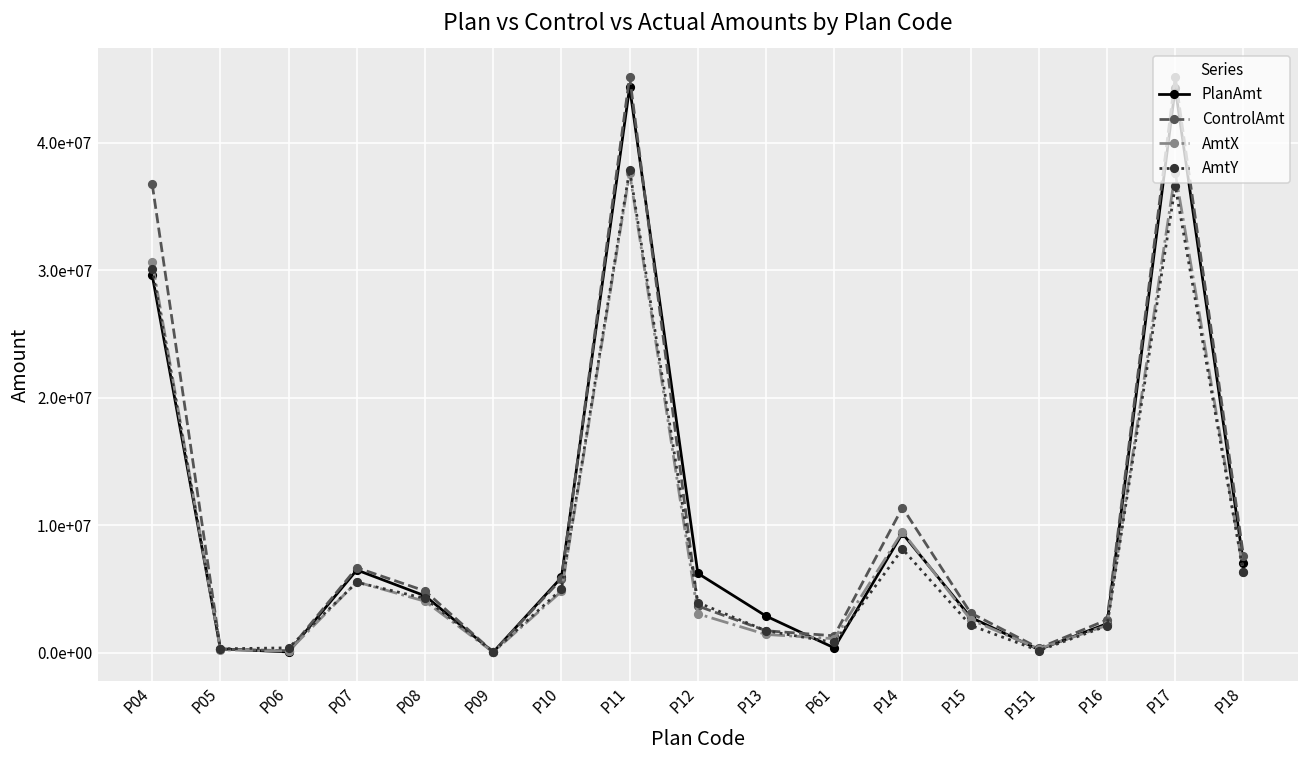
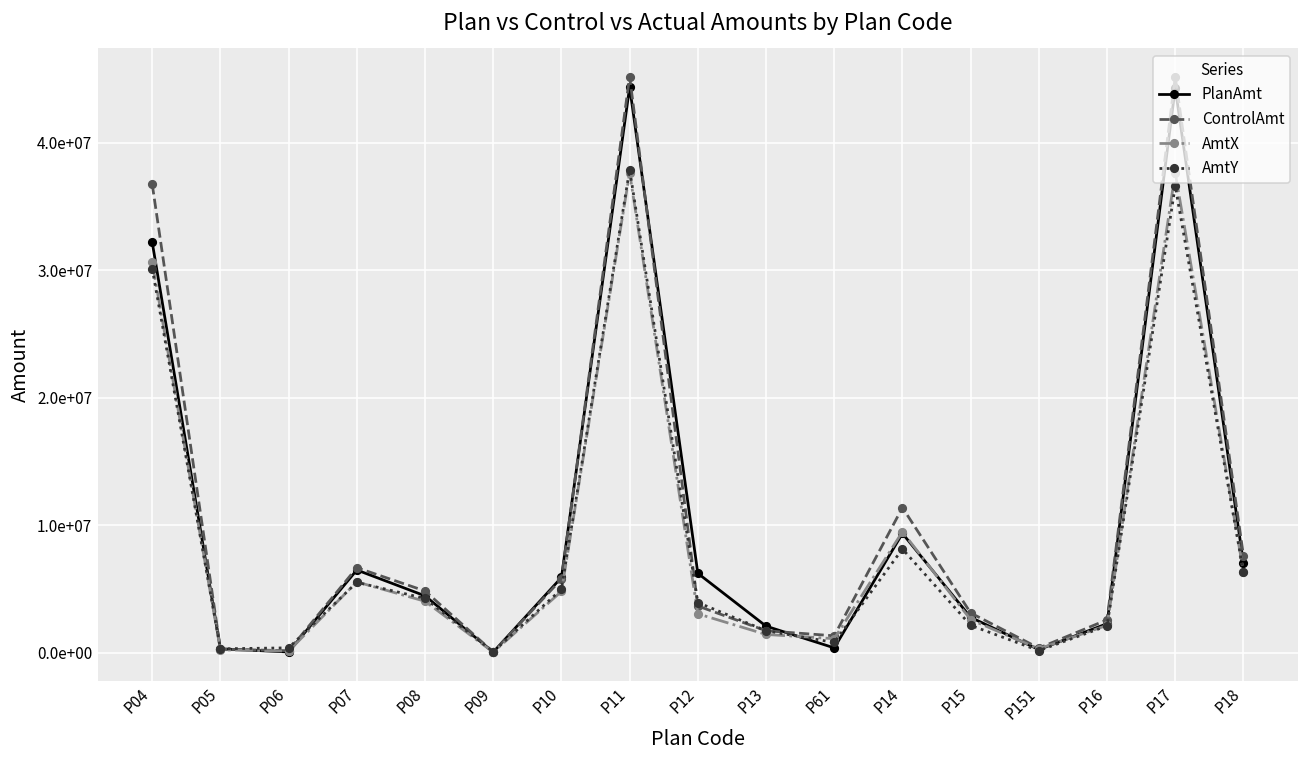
PlanAmt, P04: 29600000 -> 32200000
PlanAmt, P13: 2900000 -> 2100000
